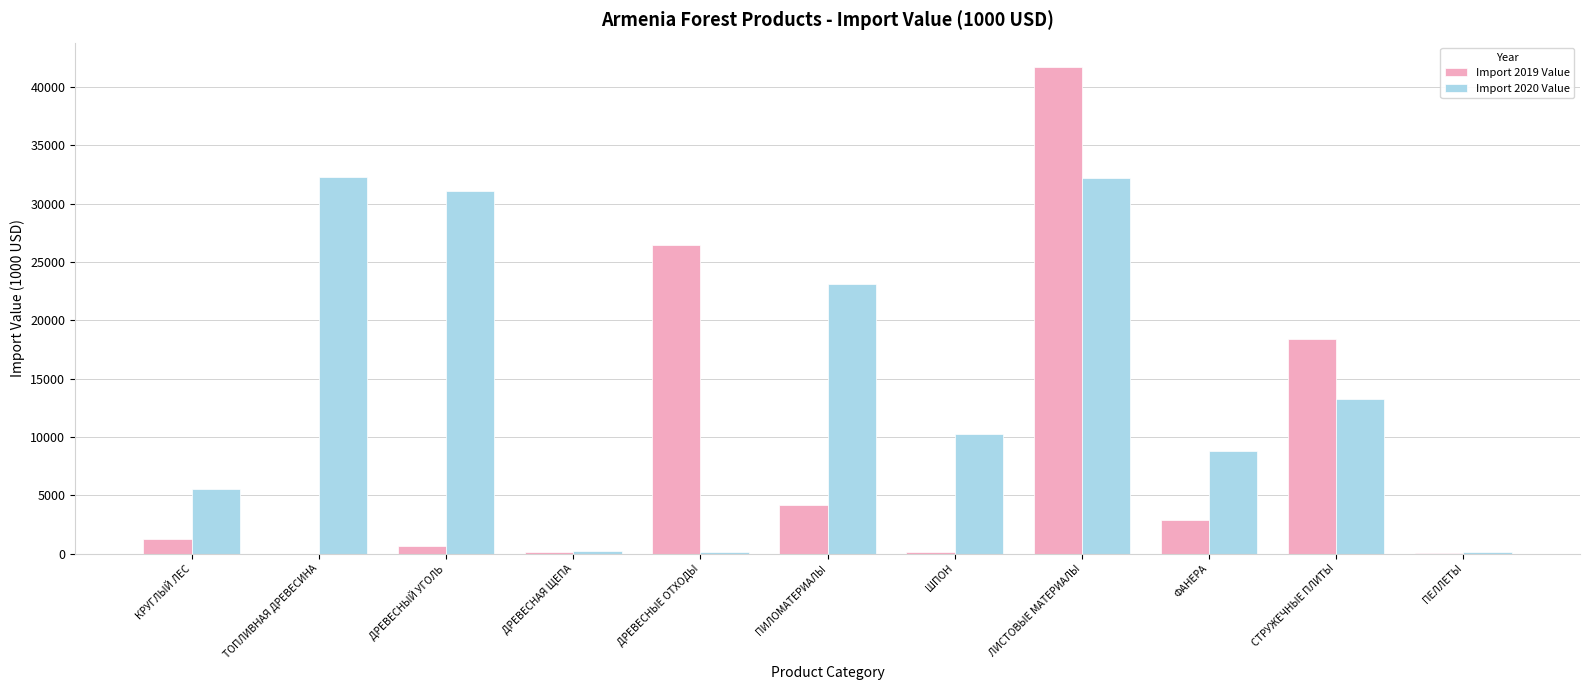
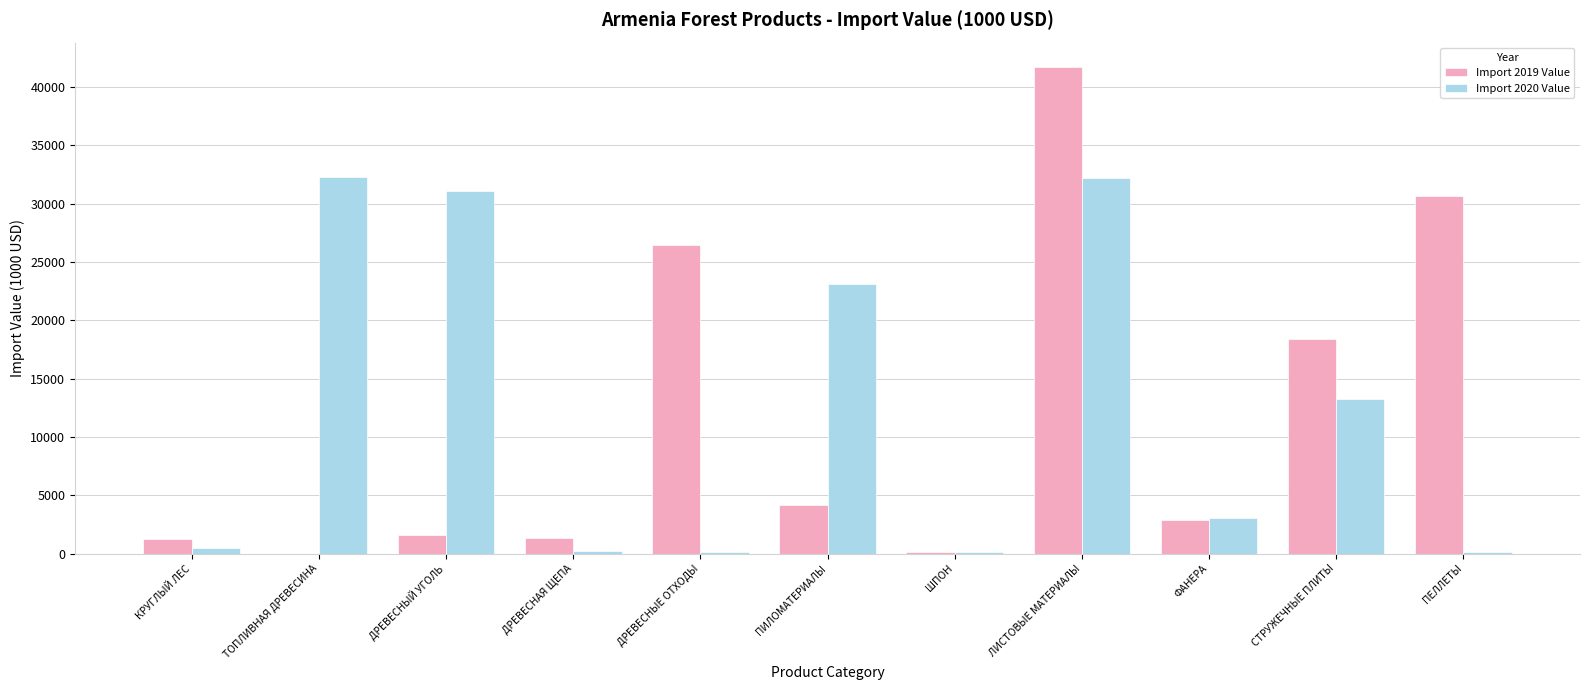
Import 2020 Value, КРУГЛЫЙ ЛЕС: 5500 -> 500
Import 2019 Value, ДРЕВЕСНЫЙ УГОЛЬ: 600 -> 1600
Import 2019 Value, ДРЕВЕСНАЯ ЩЕПА: 200 -> 1300
Import 2020 Value, ШПОН: 10300 -> 100
Import 2020 Value, ФАНЕРА: 8800 -> 3100
Import 2019 Value, ПЕЛЛЕТЫ: 100 -> 30700
